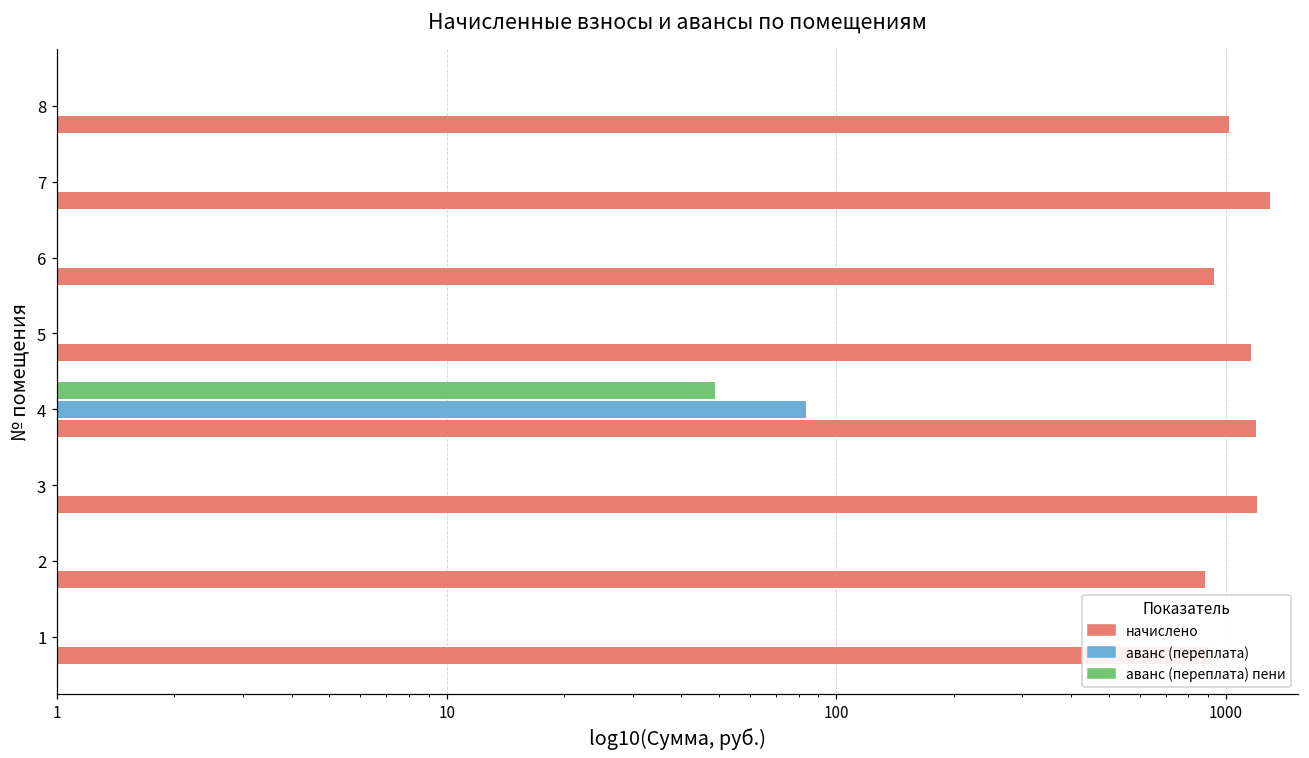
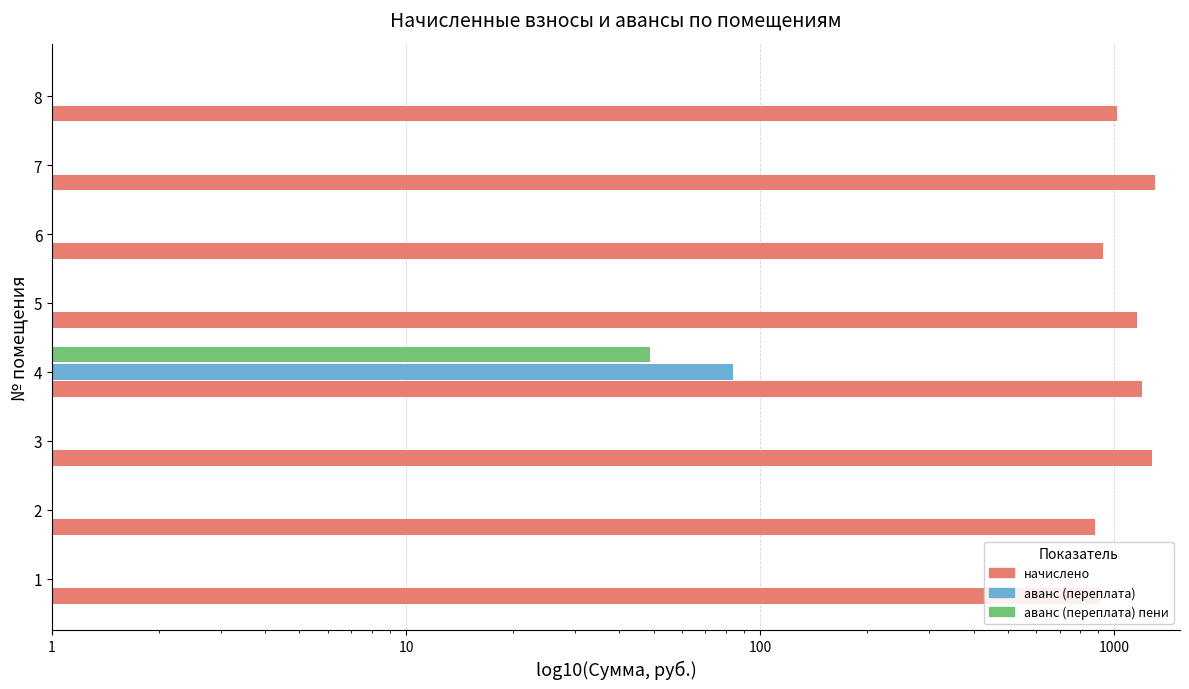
начислено, 3: 1200 -> 1280
